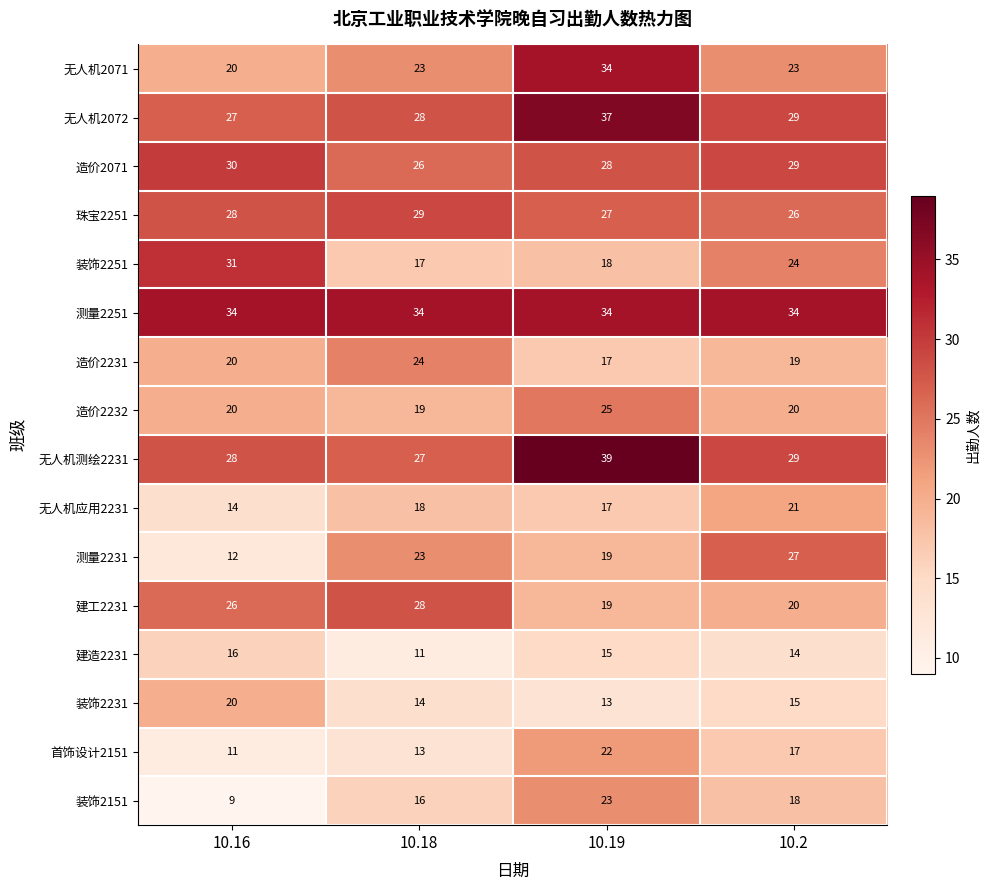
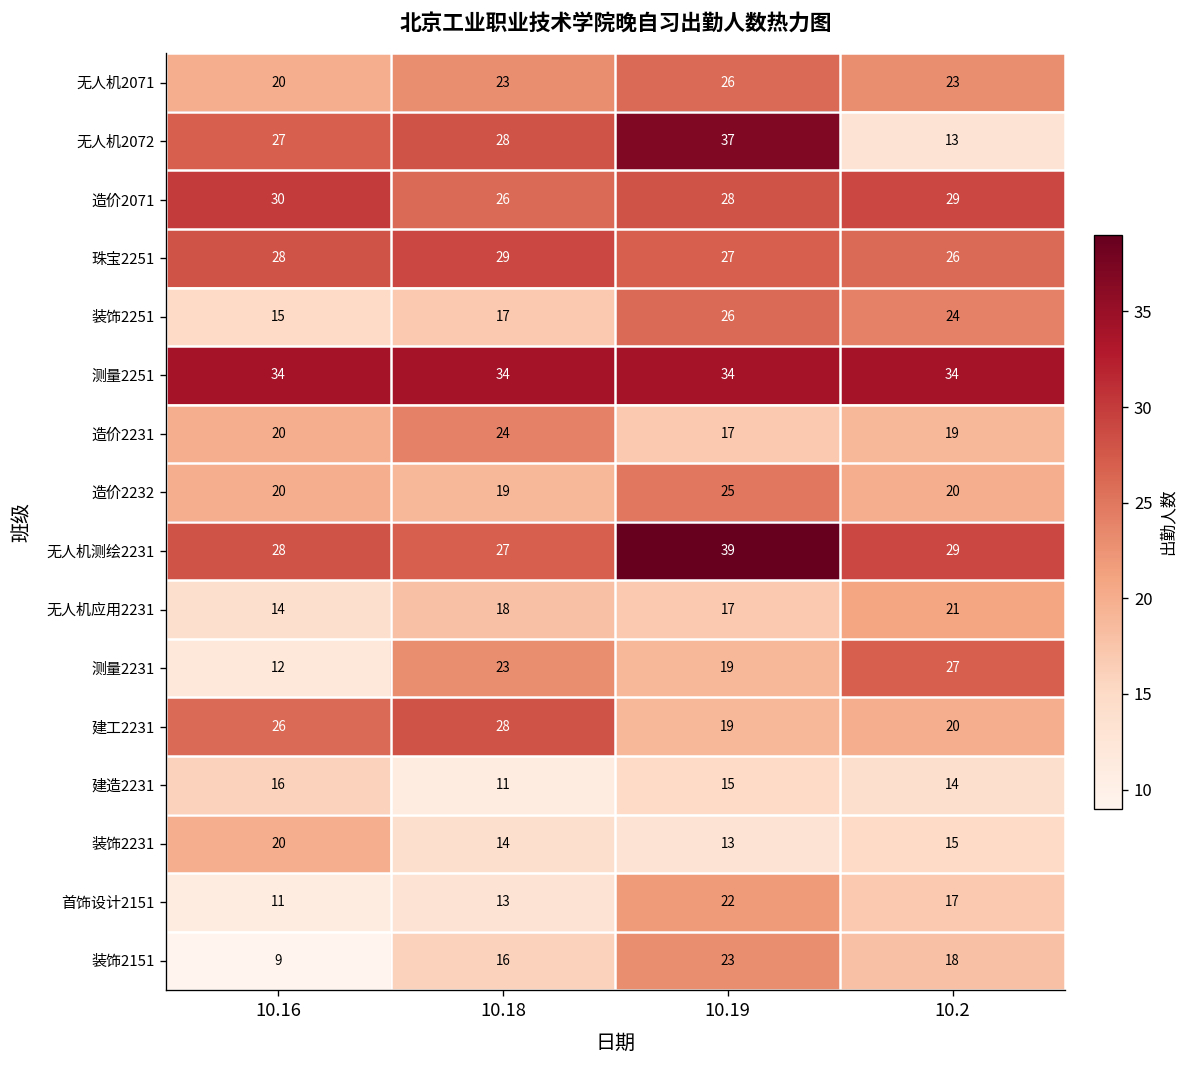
无人机2071, 10.19: 34 -> 26
无人机2072, 10.2: 29 -> 13
装饰2251, 10.16: 31 -> 15
装饰2251, 10.19: 18 -> 26
